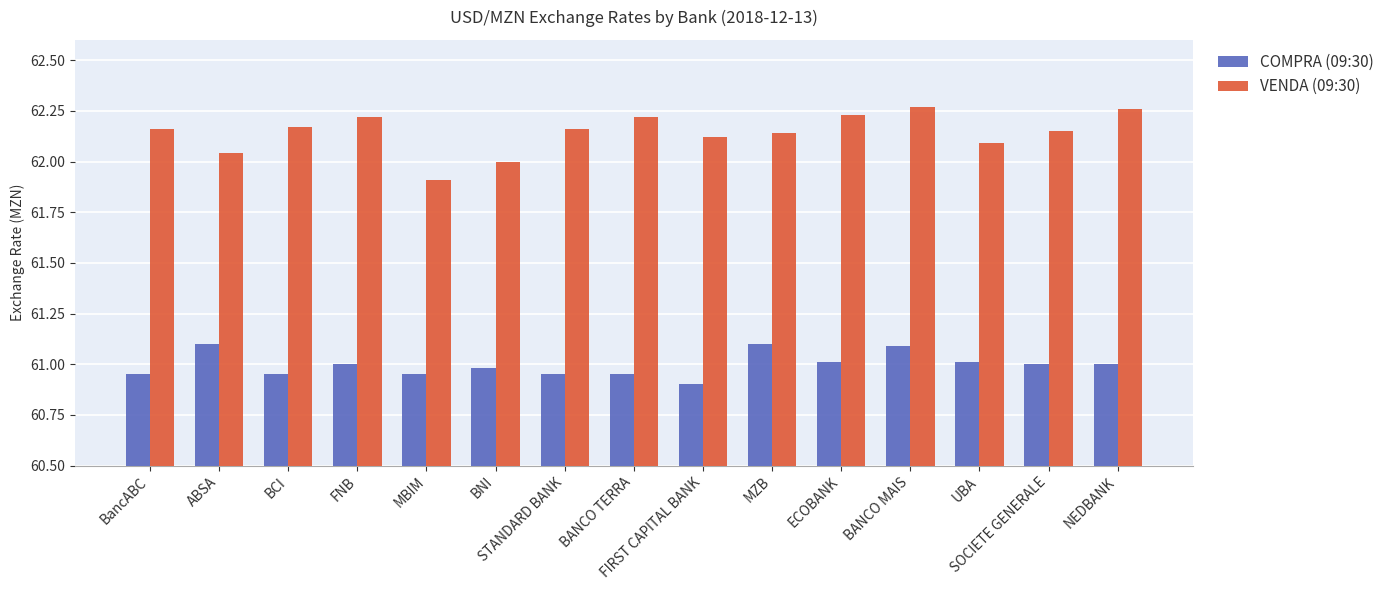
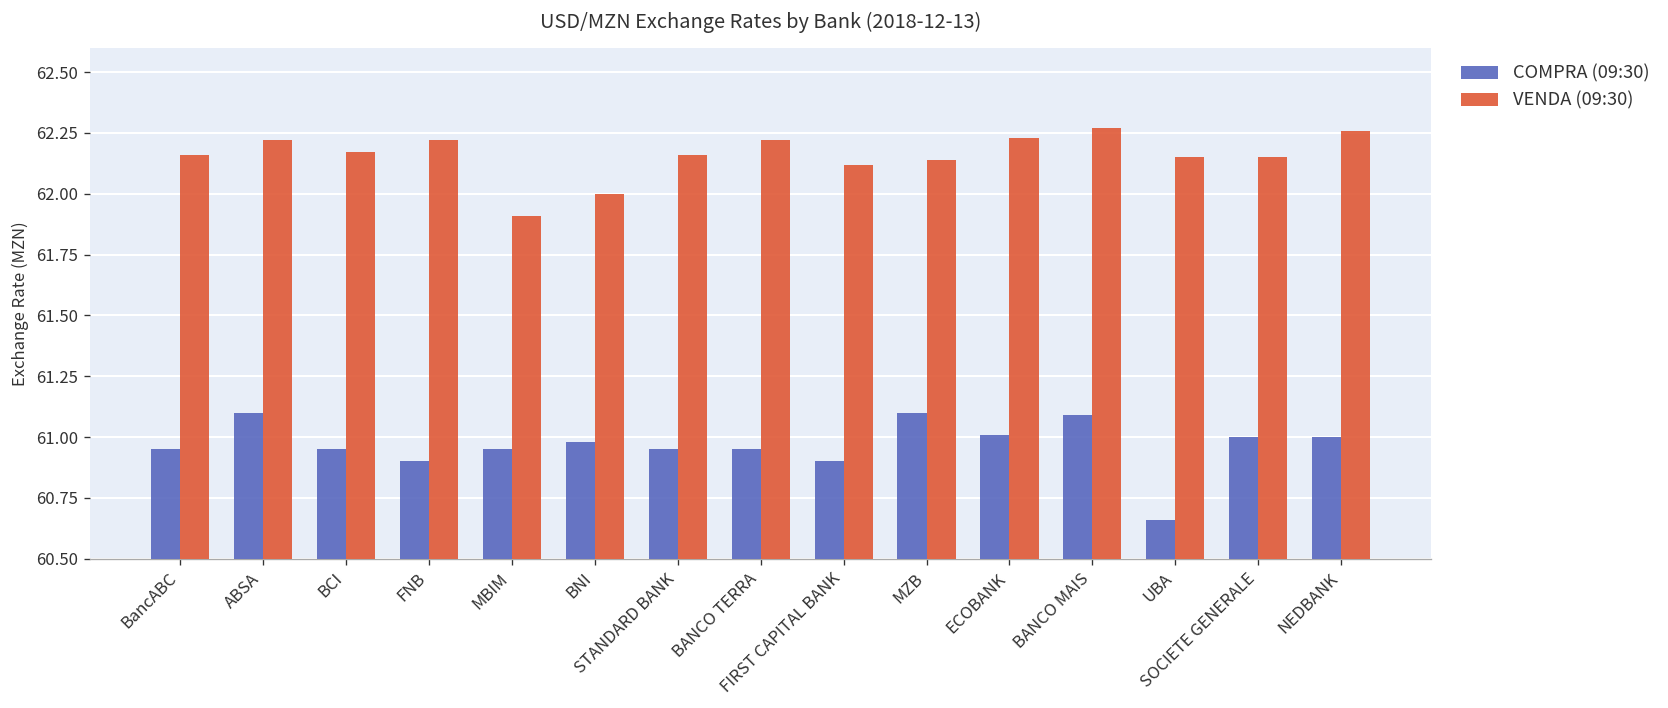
VENDA (09:30), ABSA: 62.04 -> 62.22
COMPRA (09:30), FNB: 61.0 -> 60.9
COMPRA (09:30), UBA: 61.01 -> 60.66
VENDA (09:30), UBA: 62.09 -> 62.15
